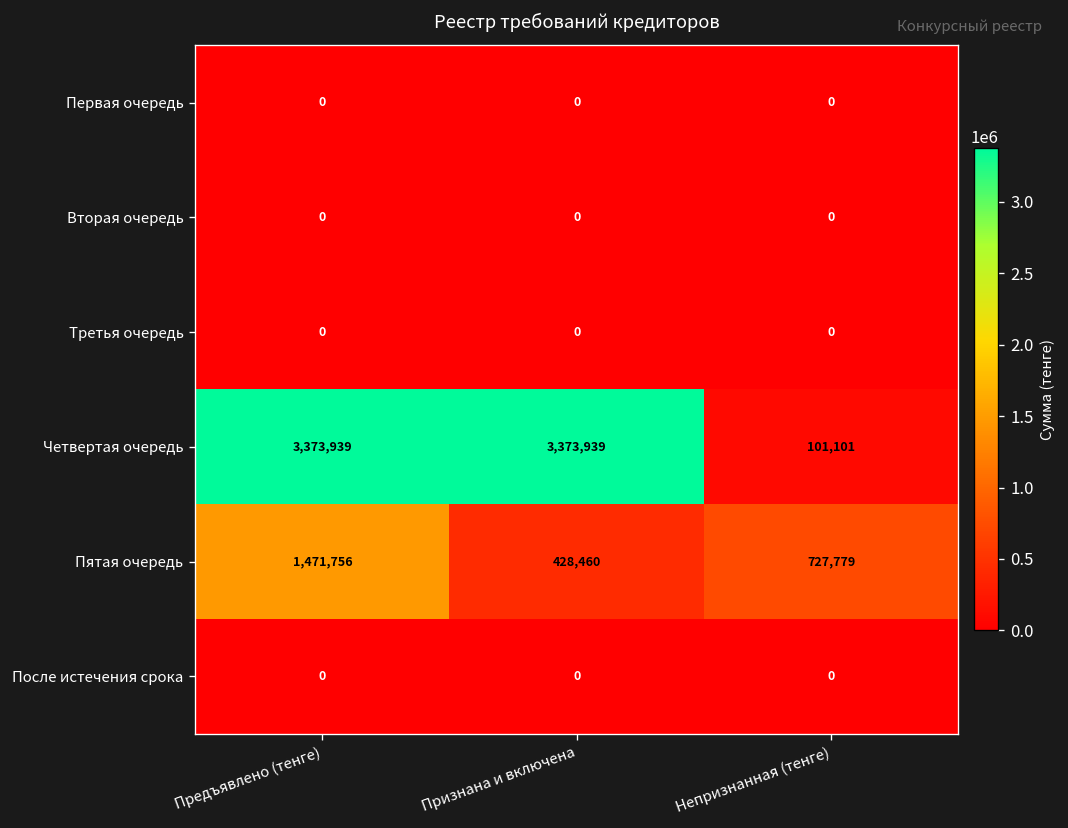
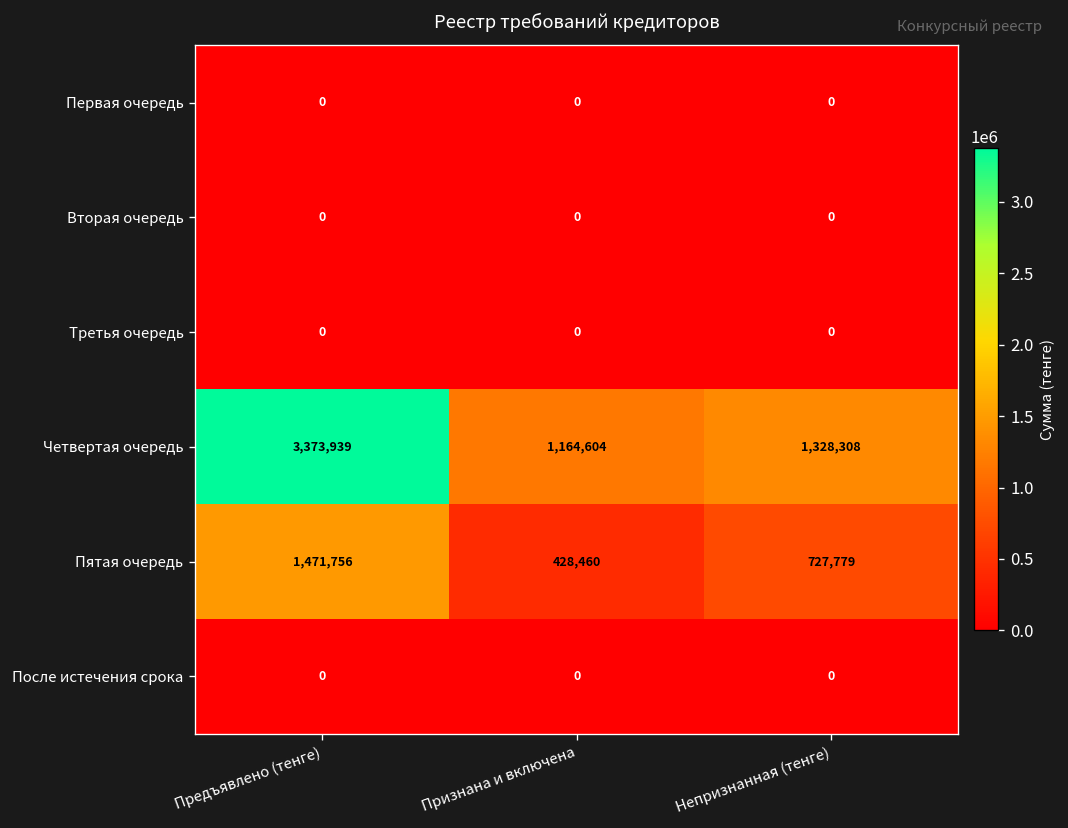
Четвертая очередь, Признана и включена: 3,373,939 -> 1,164,604
Четвертая очередь, Непризнанная (тенге): 101,101 -> 1,328,308
